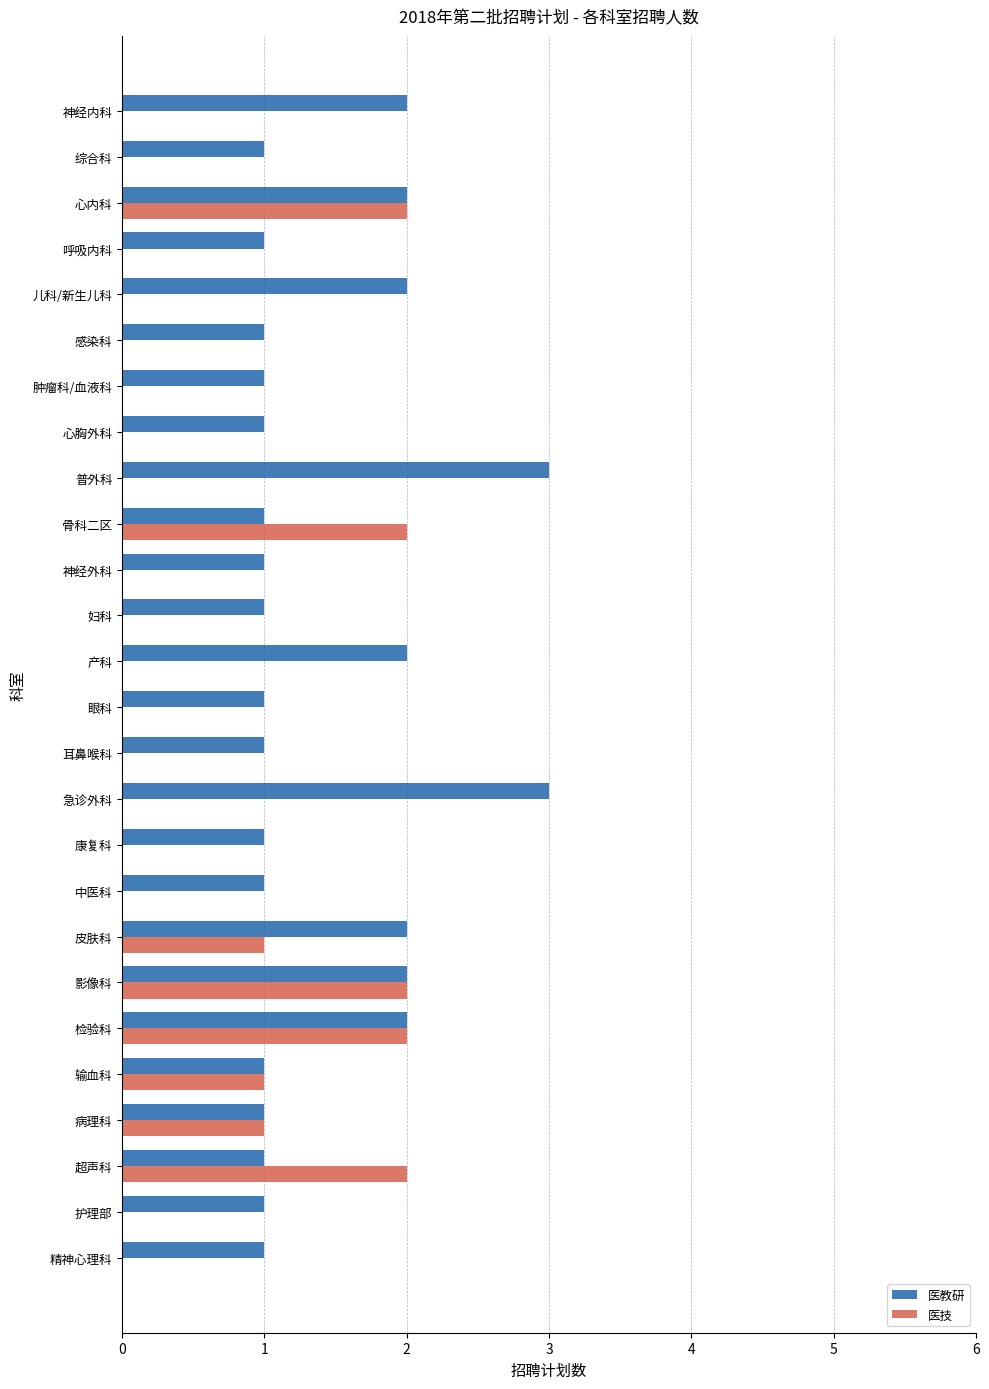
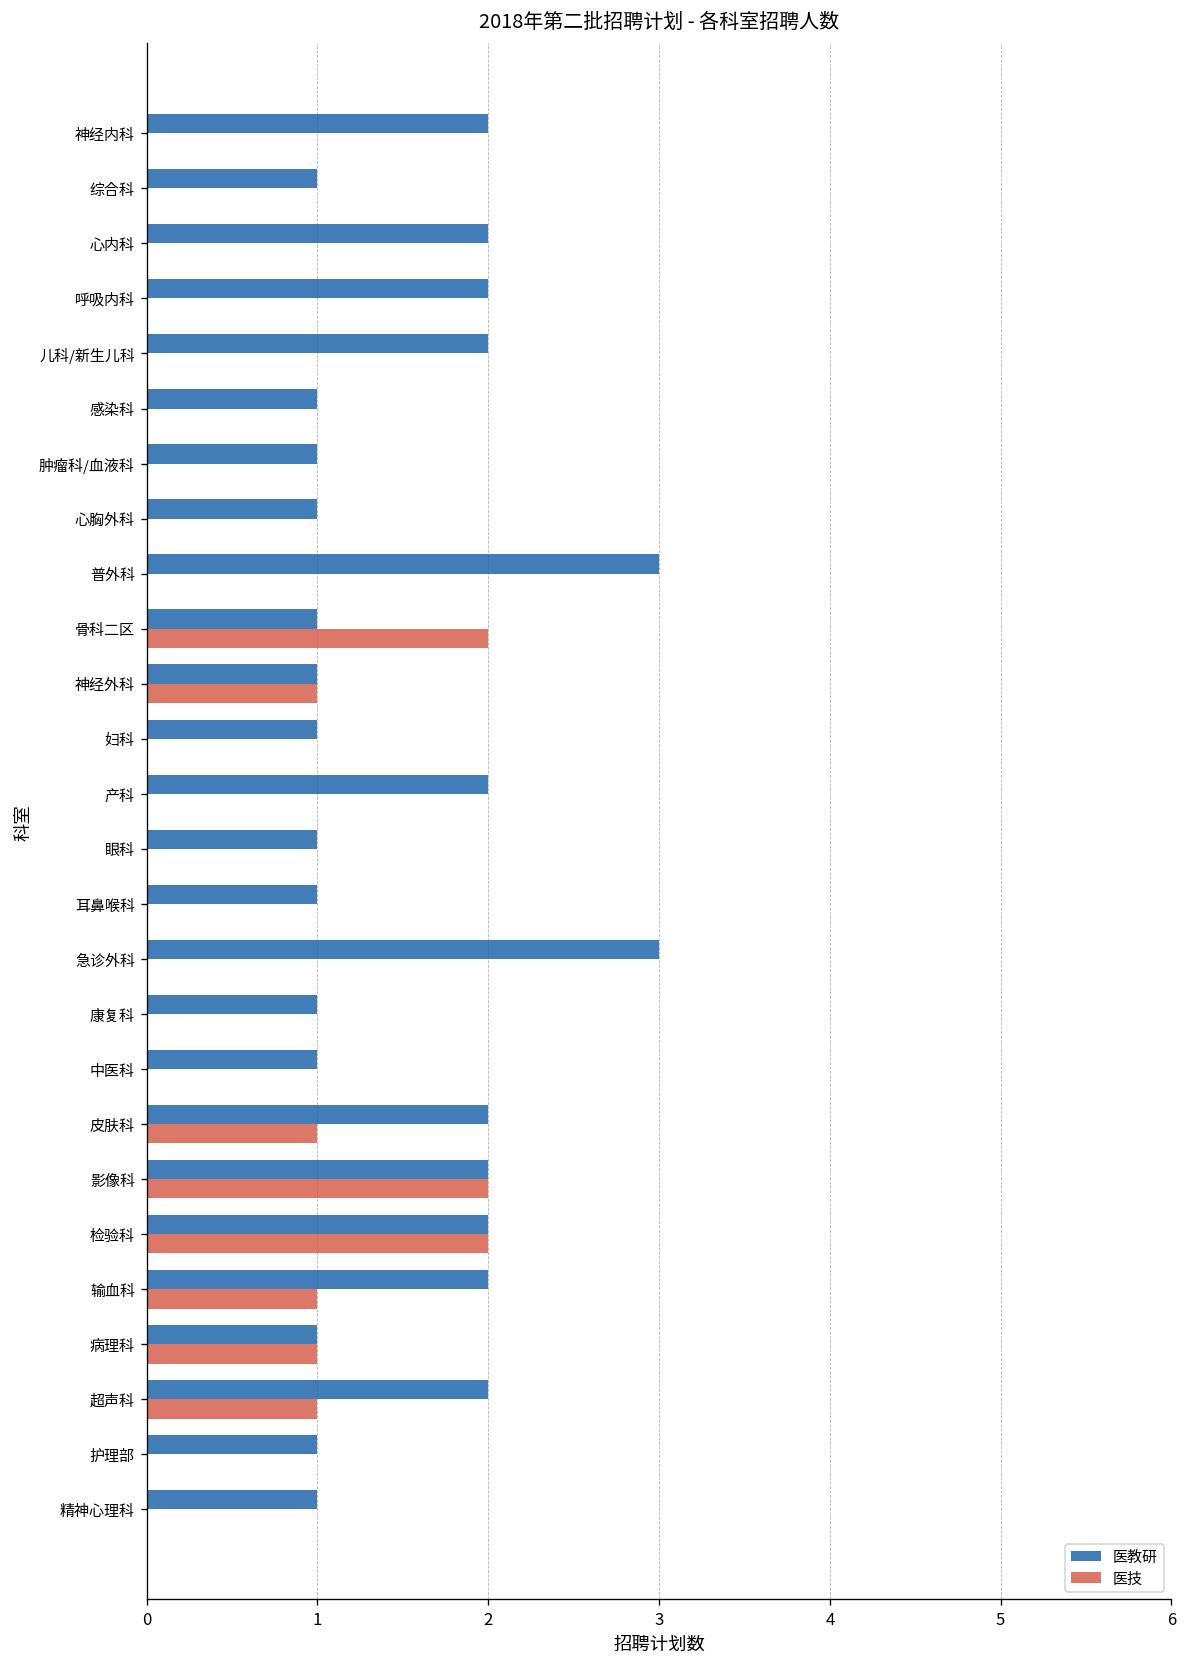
医技, 心内科: 2 -> 0
医教研, 呼吸内科: 1 -> 2
医技, 神经外科: 0 -> 1
医教研, 输血科: 1 -> 2
医教研, 超声科: 1 -> 2
医技, 超声科: 2 -> 1
